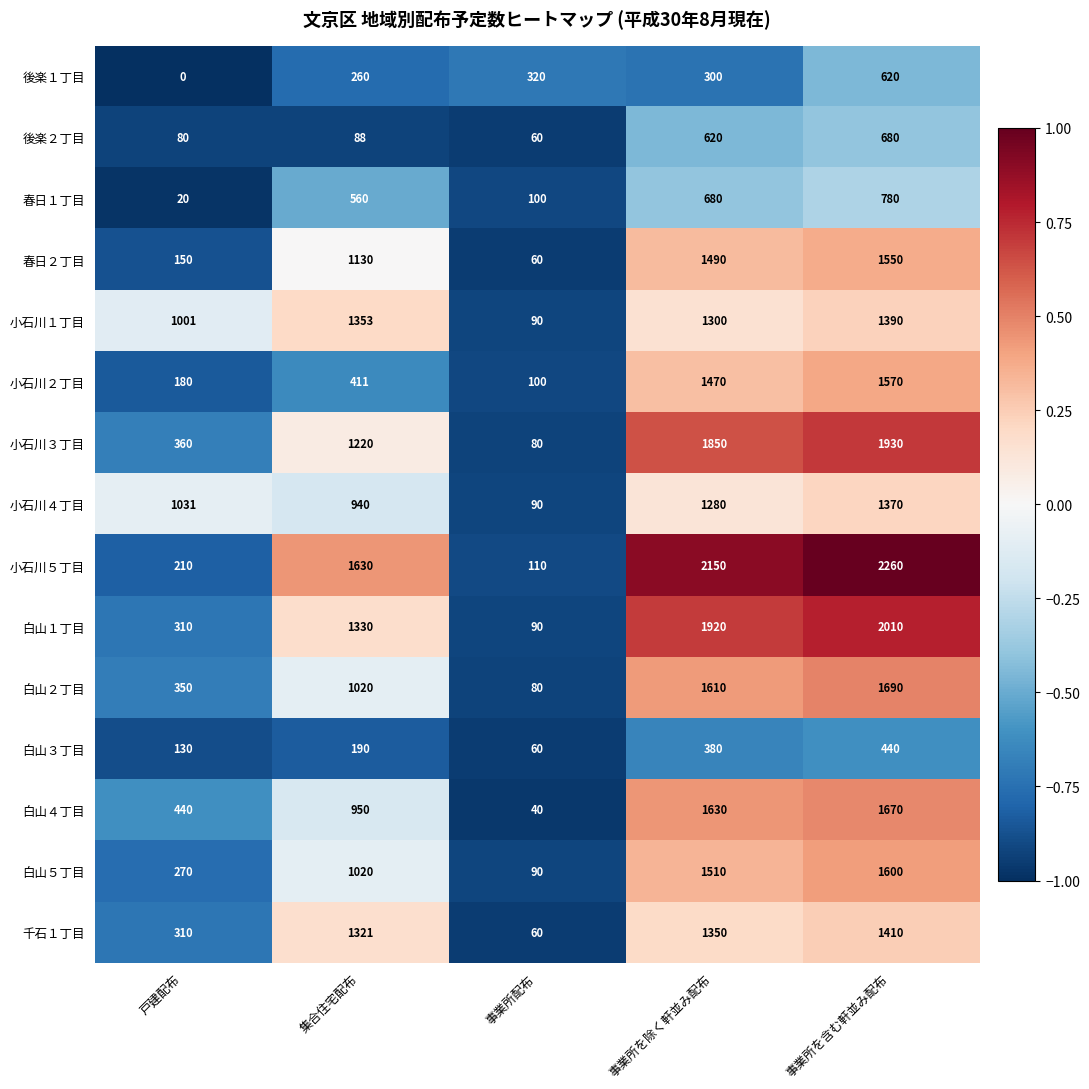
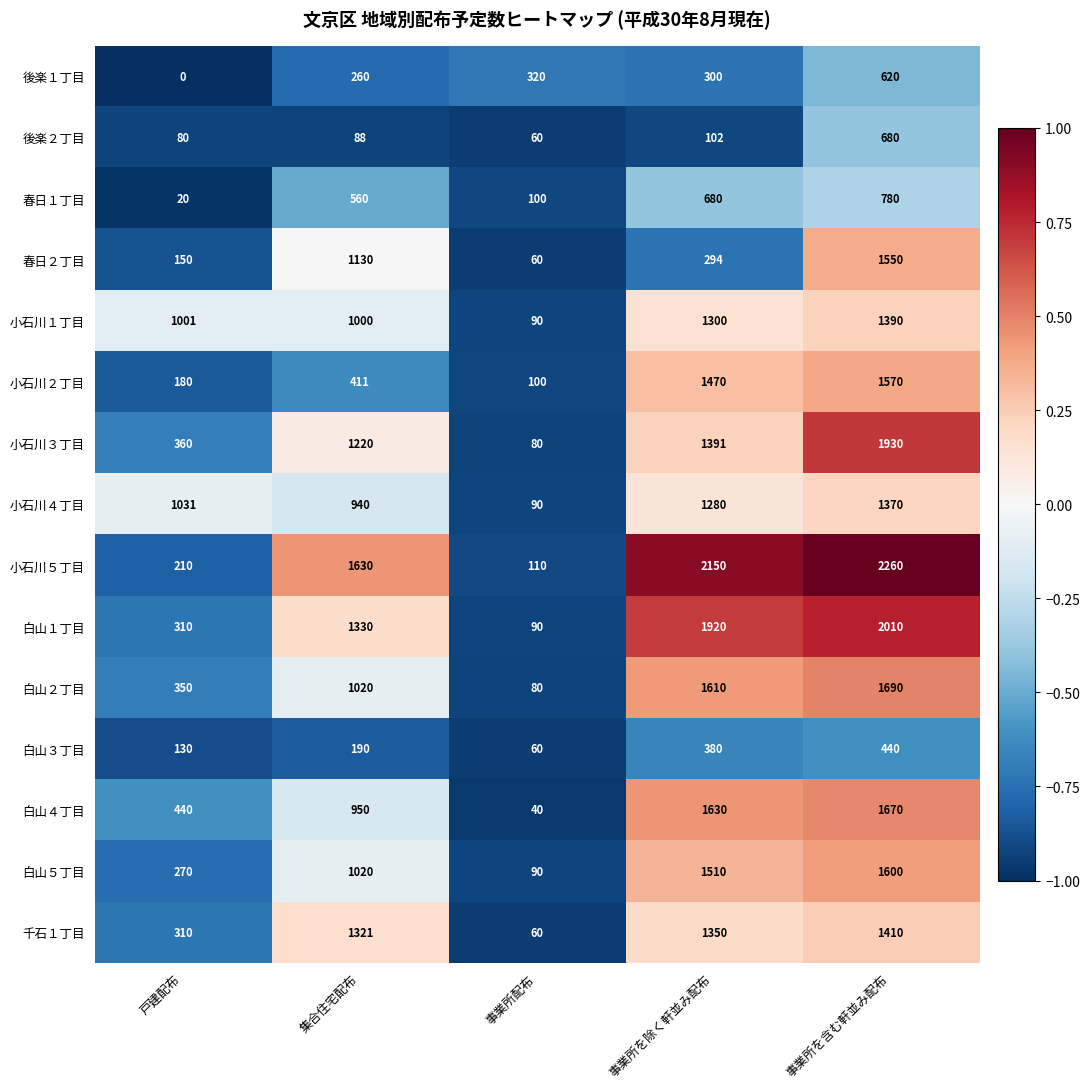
後楽２丁目, 事業所を除く軒並み配布: 620 -> 102
春日２丁目, 事業所を除く軒並み配布: 1490 -> 294
小石川１丁目, 集合住宅配布: 1353 -> 1000
小石川３丁目, 事業所を除く軒並み配布: 1850 -> 1391
